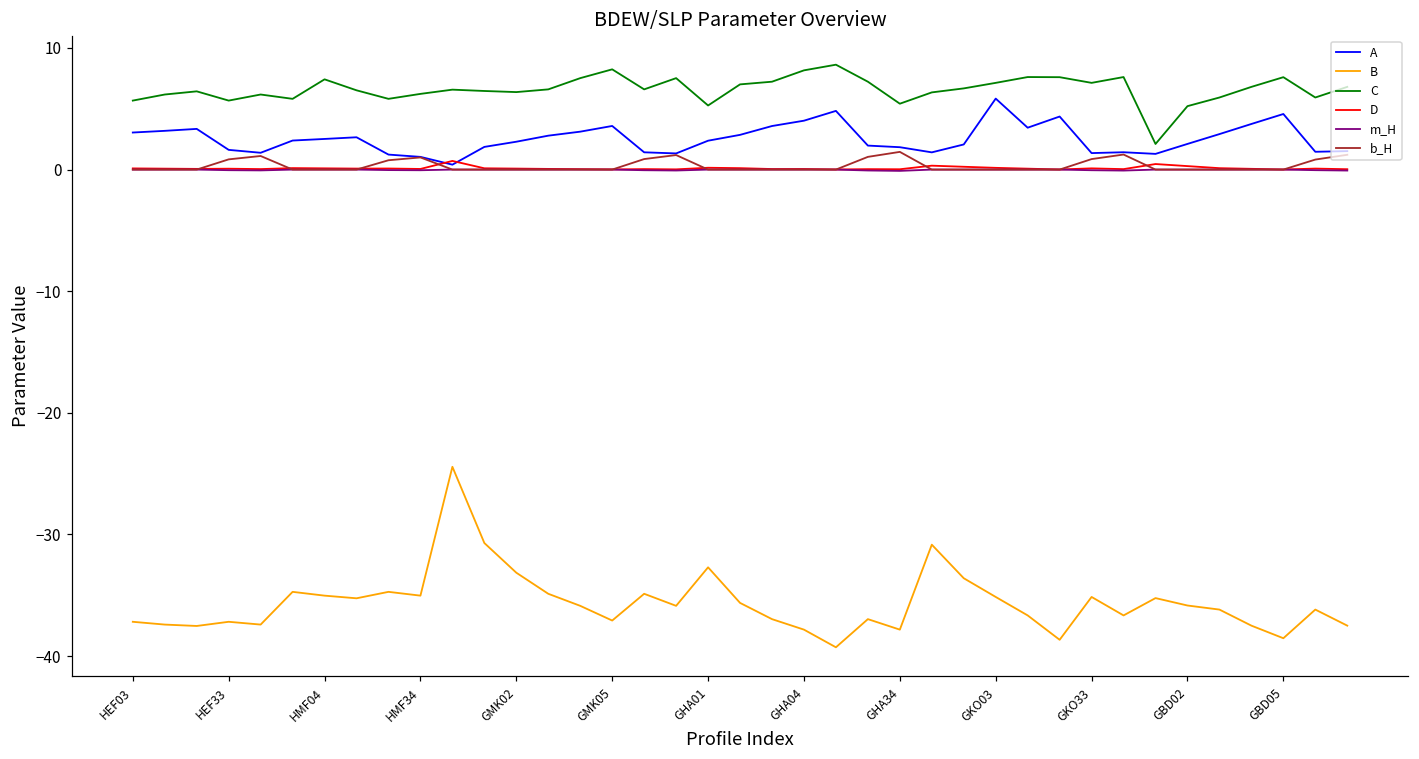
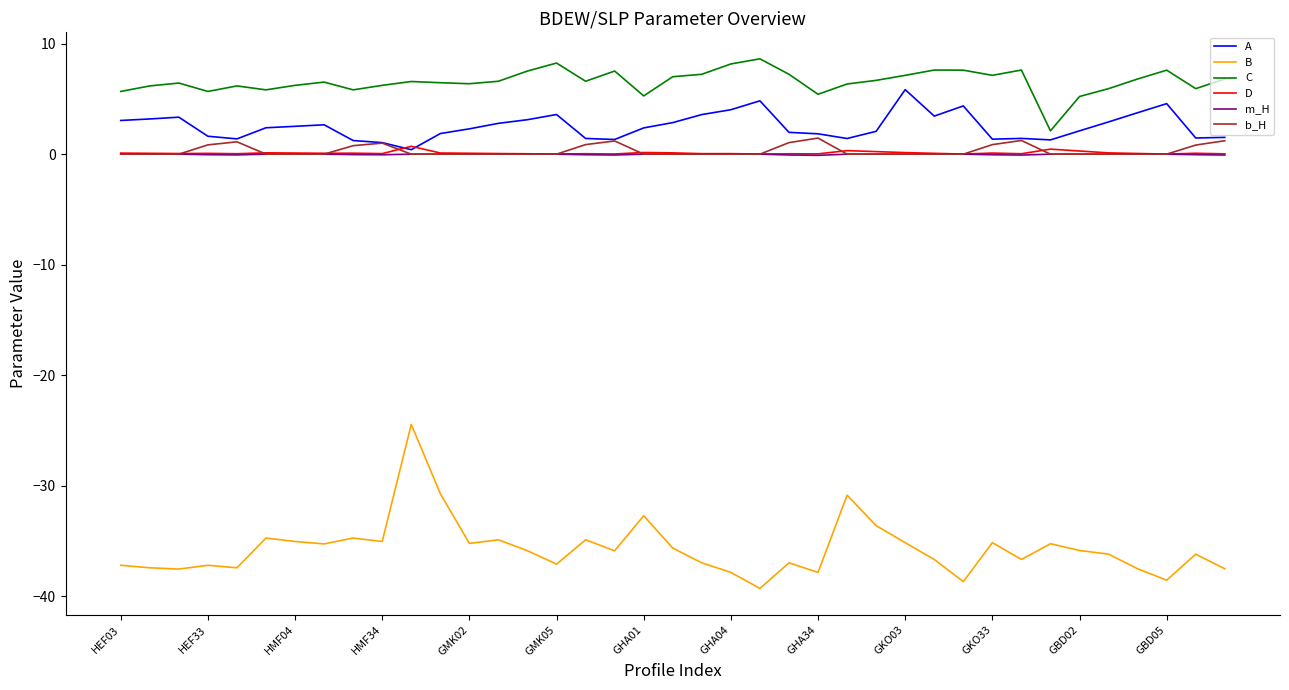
C, HMF04: 7.4 -> 6.2
B, GMK02: -33.1 -> -35.2
